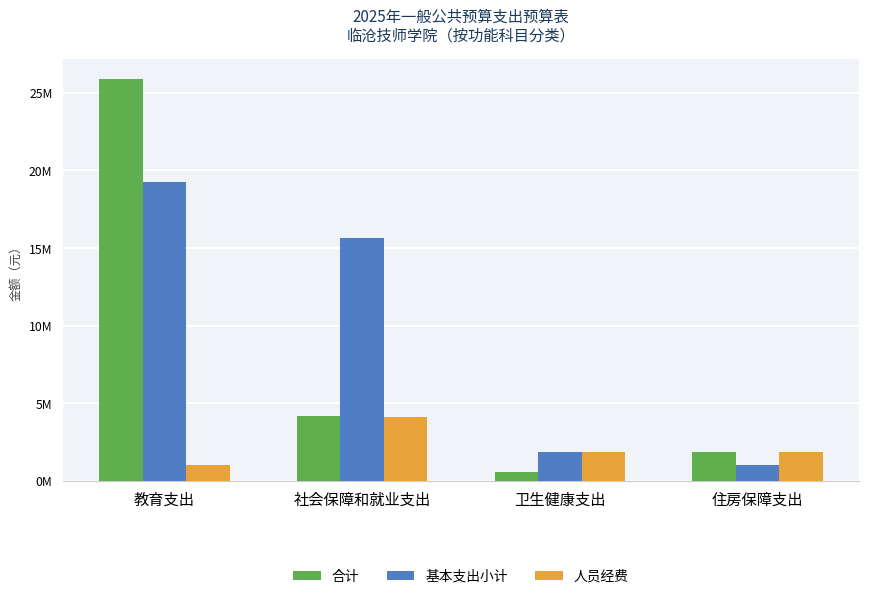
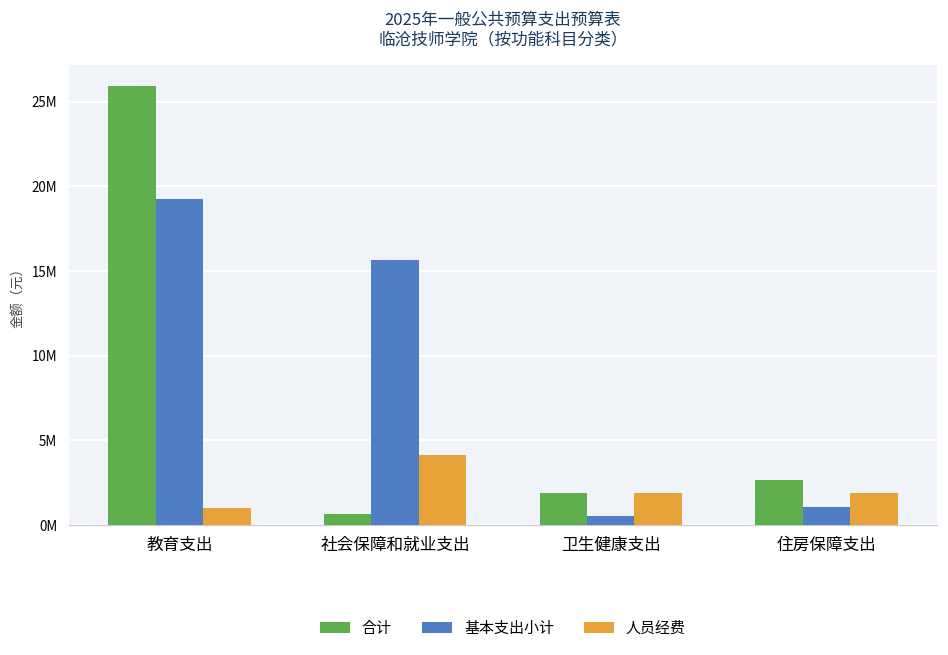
合计, 社会保障和就业支出: 4200000 -> 600000
合计, 卫生健康支出: 500000 -> 1900000
基本支出小计, 卫生健康支出: 1900000 -> 500000
合计, 住房保障支出: 1900000 -> 2700000
